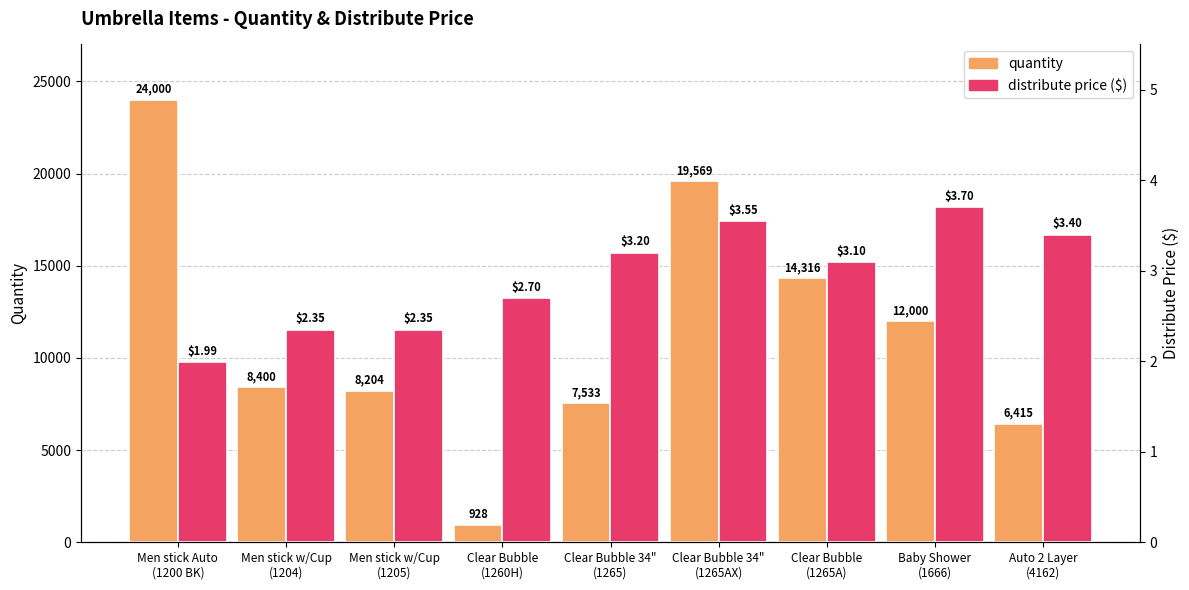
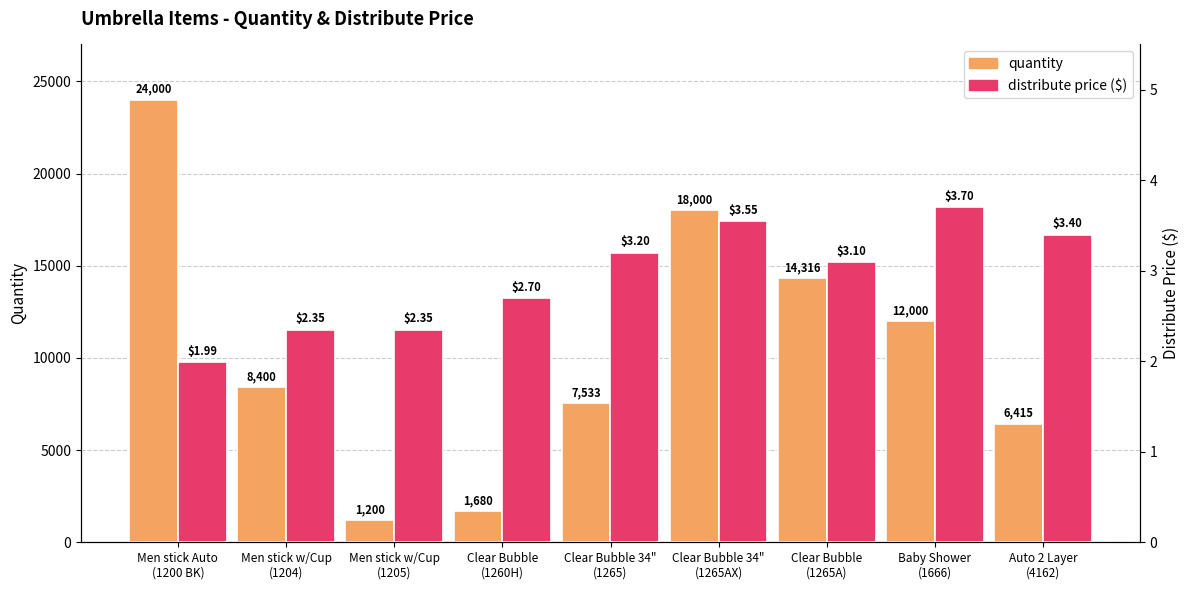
quantity, Men stick w/Cup (1205): 8,204 -> 1,200
quantity, Clear Bubble (1260H): 928 -> 1,680
quantity, Clear Bubble 34" (1265AX): 19,569 -> 18,000
